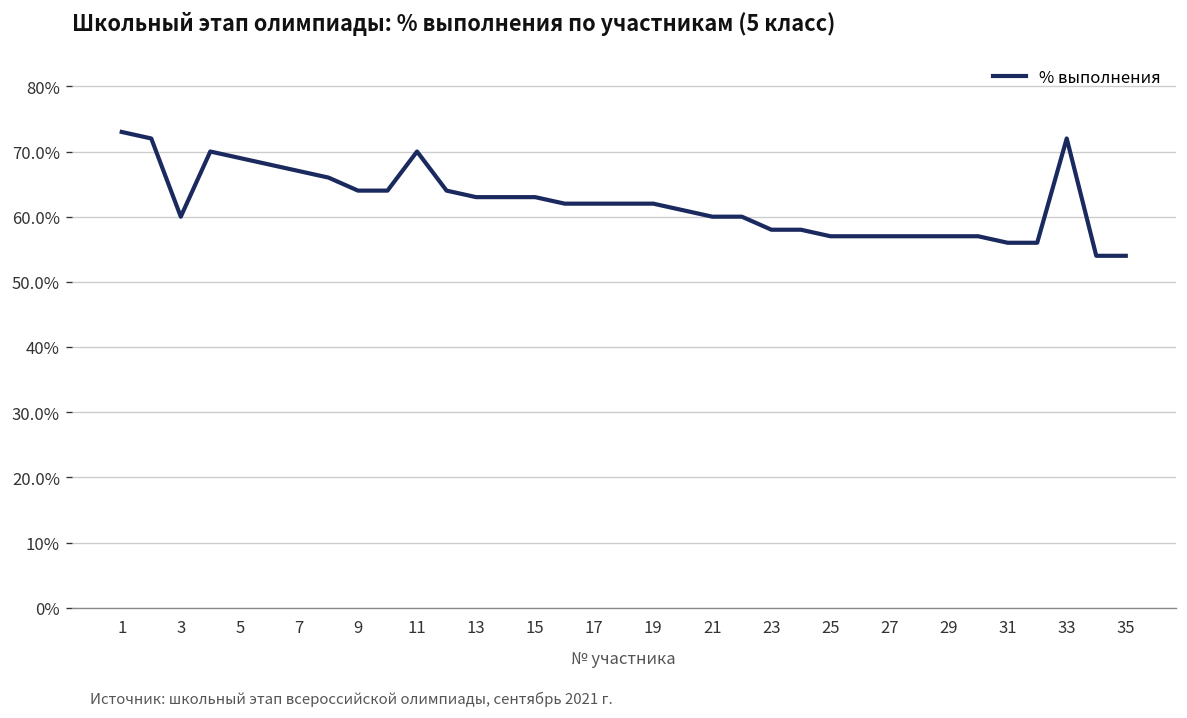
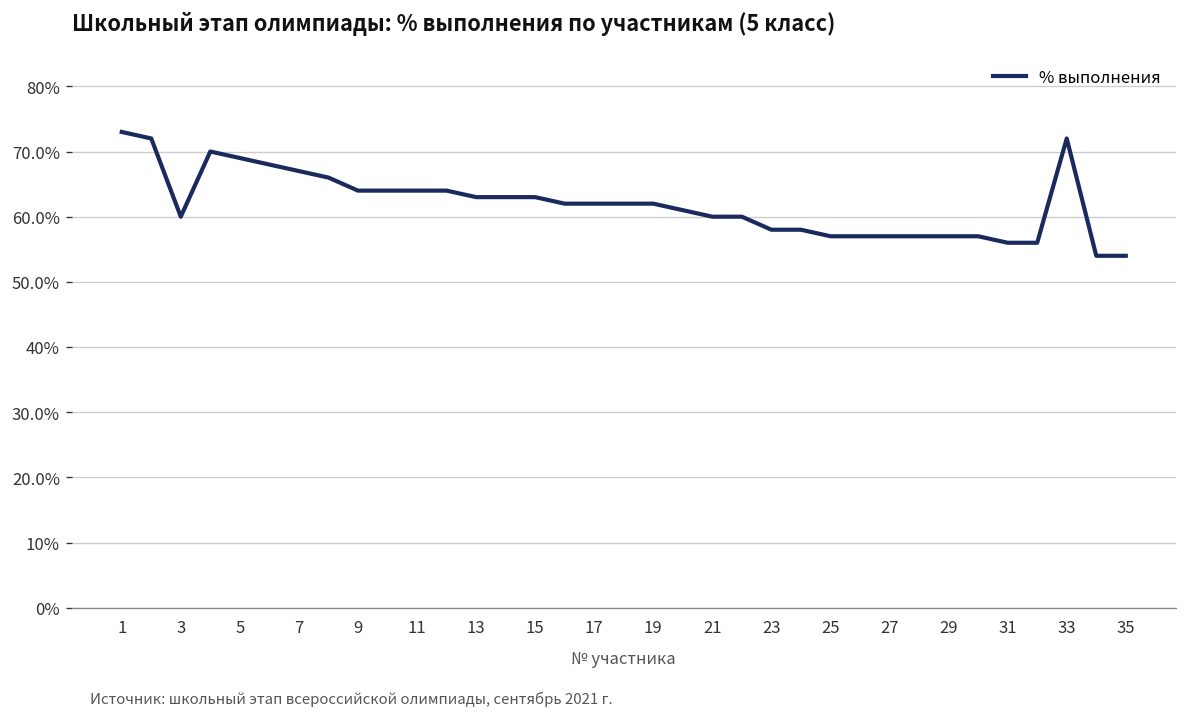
11: 70% -> 64%
